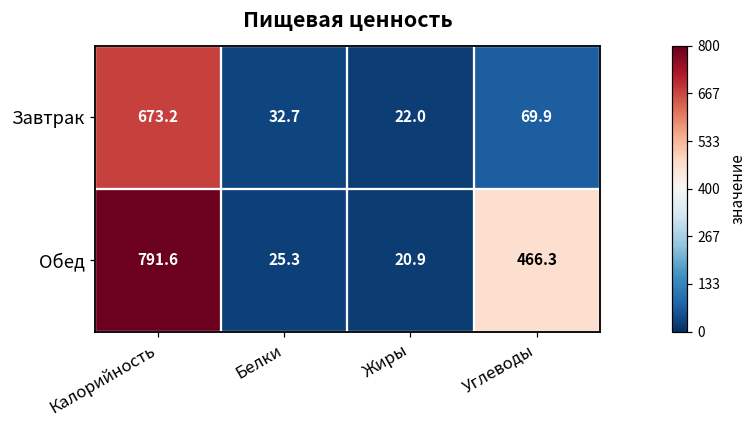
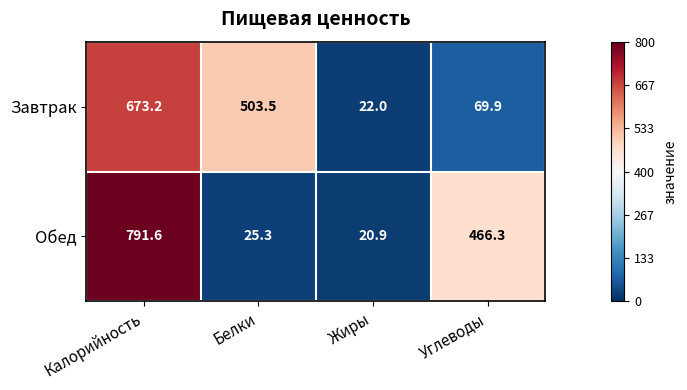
Завтрак, Белки: 32.7 -> 503.5
